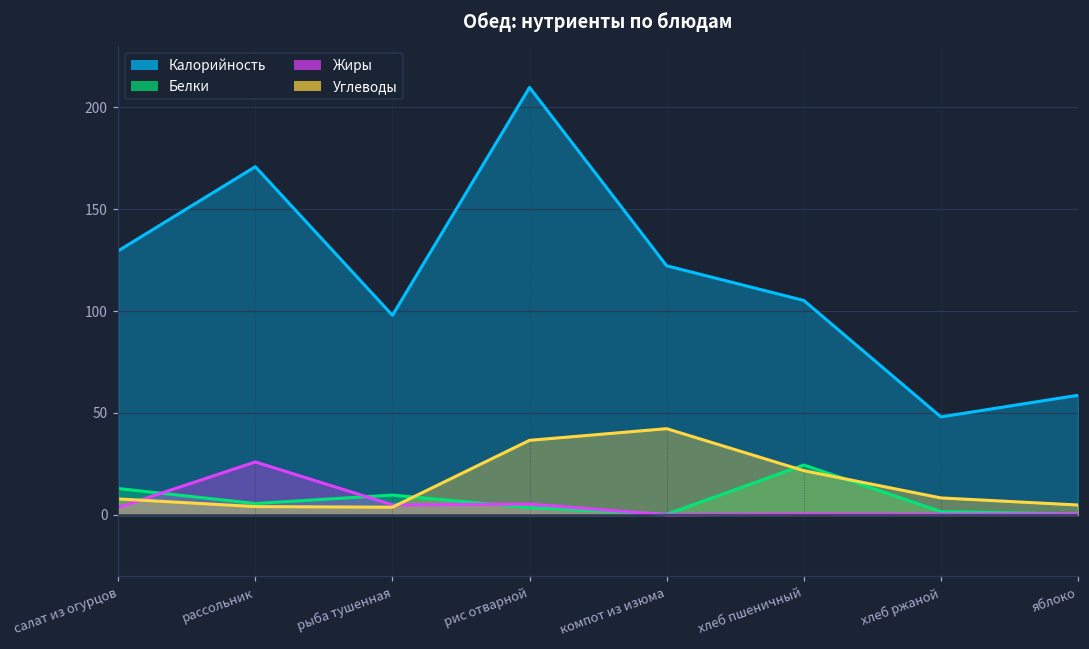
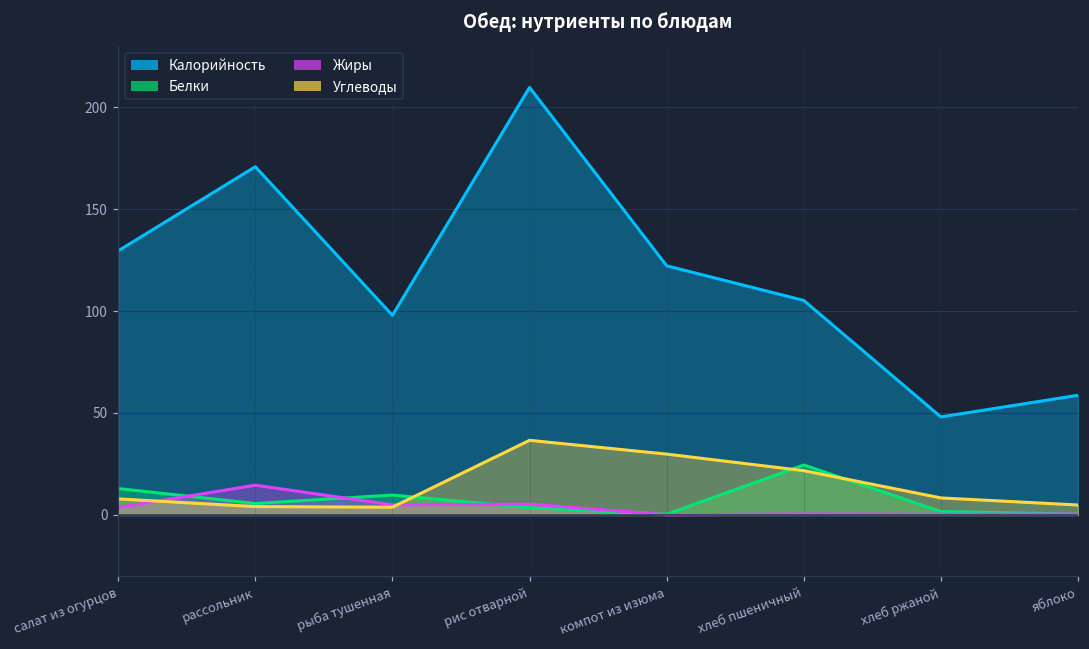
Жиры, рассольник: 26 -> 15
Углеводы, компот из изюма: 42 -> 30
